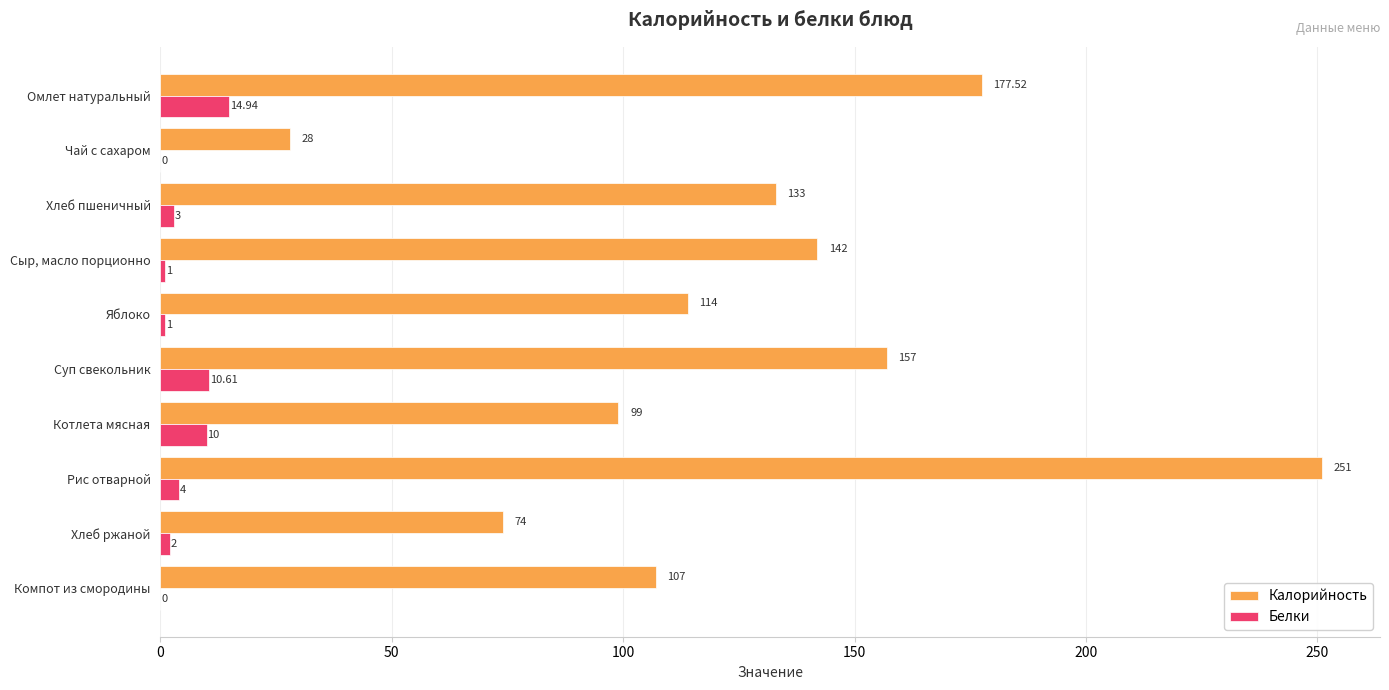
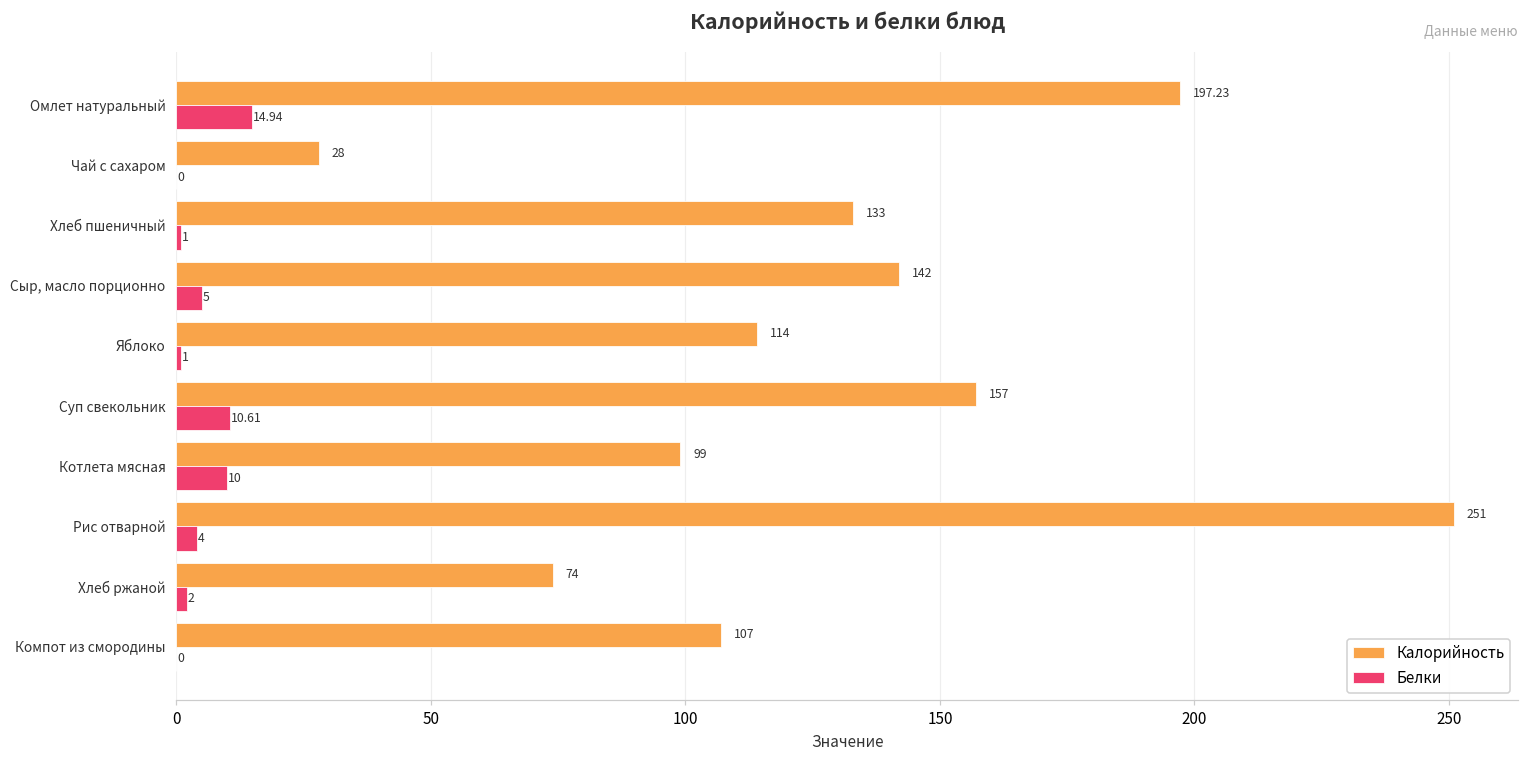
Калорийность, Омлет натуральный: 177.52 -> 197.23
Белки, Хлеб пшеничный: 3 -> 1
Белки, Сыр, масло порционно: 1 -> 5
